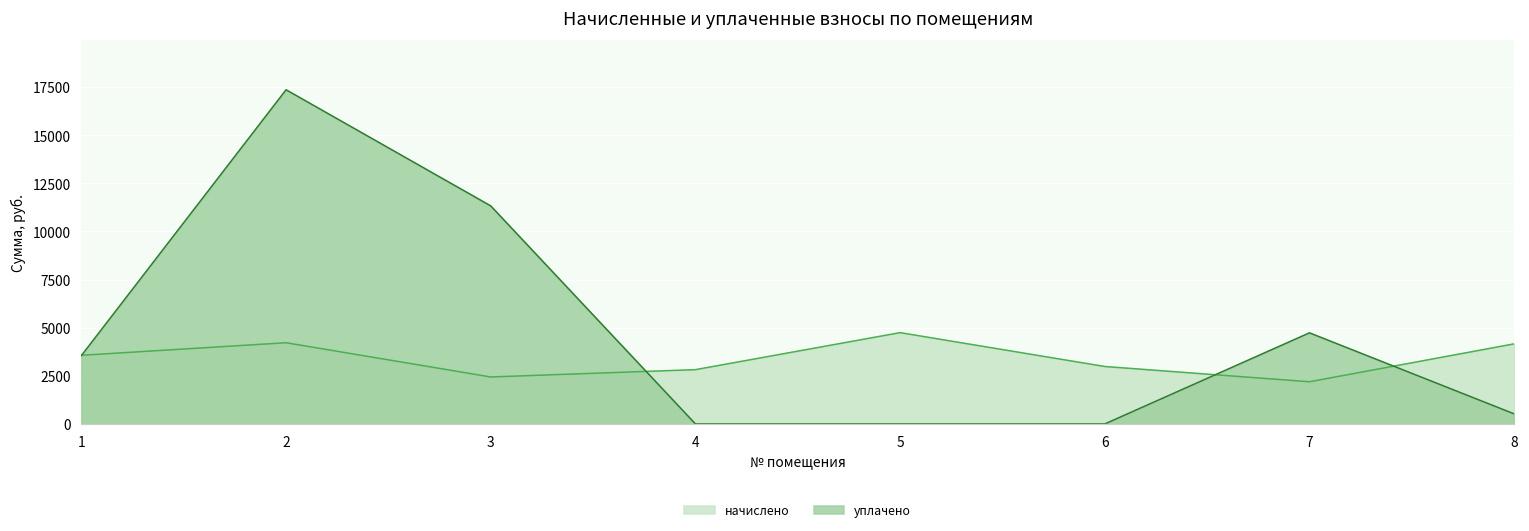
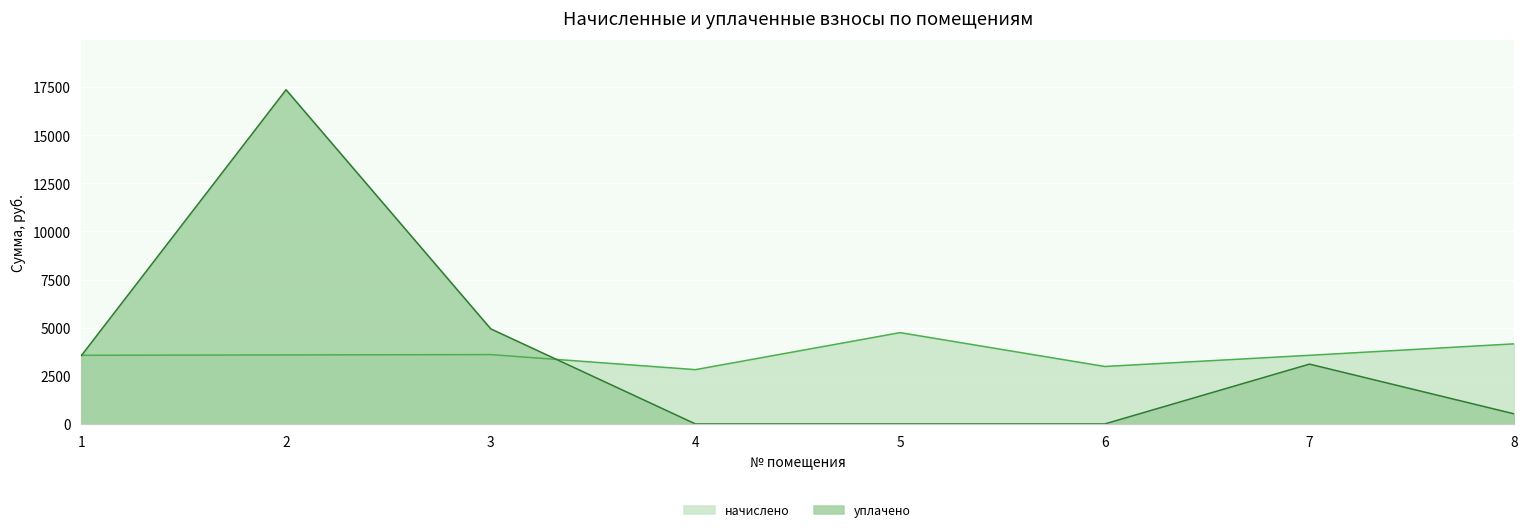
начислено, 2: 4200 -> 3600
начислено, 3: 2400 -> 3600
уплачено, 3: 11300 -> 4900
начислено, 7: 2200 -> 3600
уплачено, 7: 4700 -> 3100
